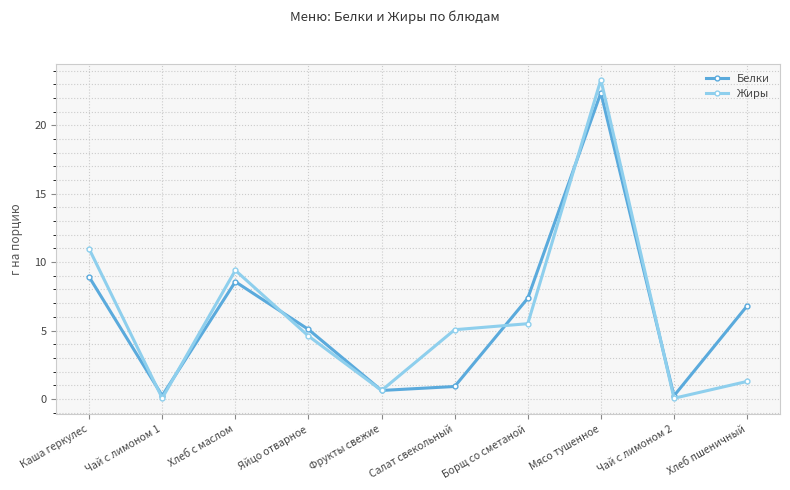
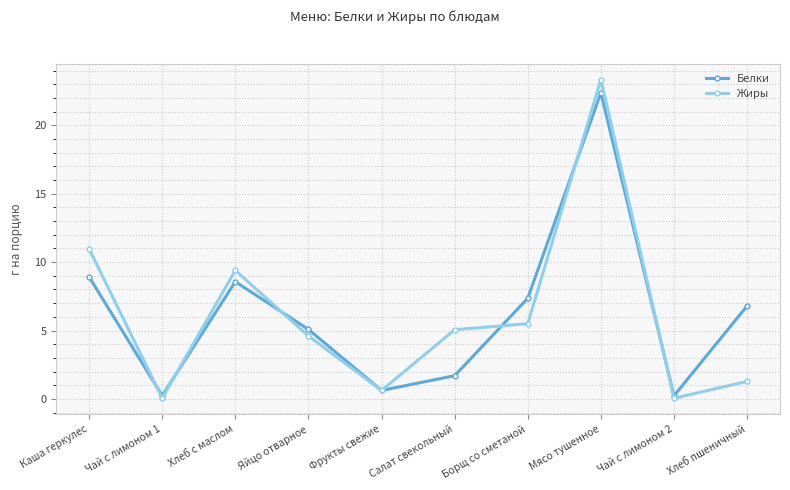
Белки, Салат свекольный: 0.9 -> 1.7
